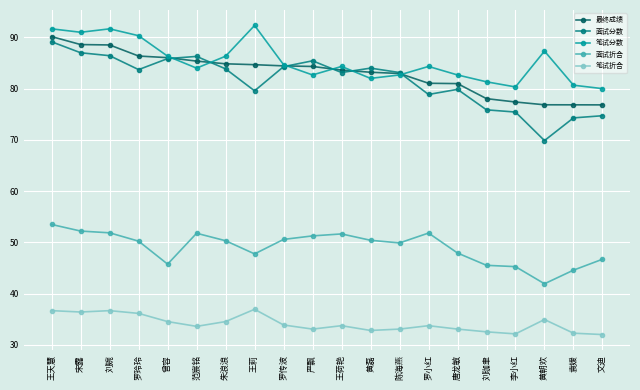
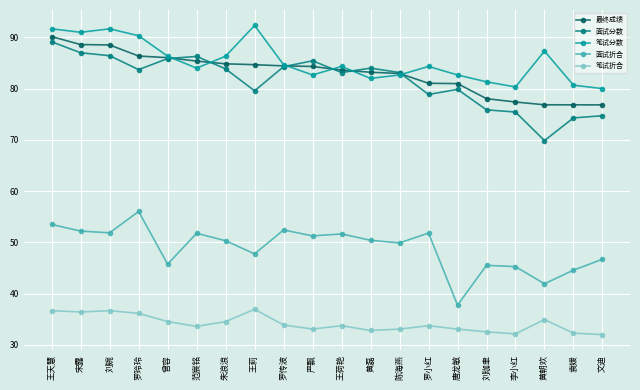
面试折合, 罗玲玲: 50 -> 56
面试折合, 罗传波: 51 -> 52
面试折合, 唐龙敏: 48 -> 38
